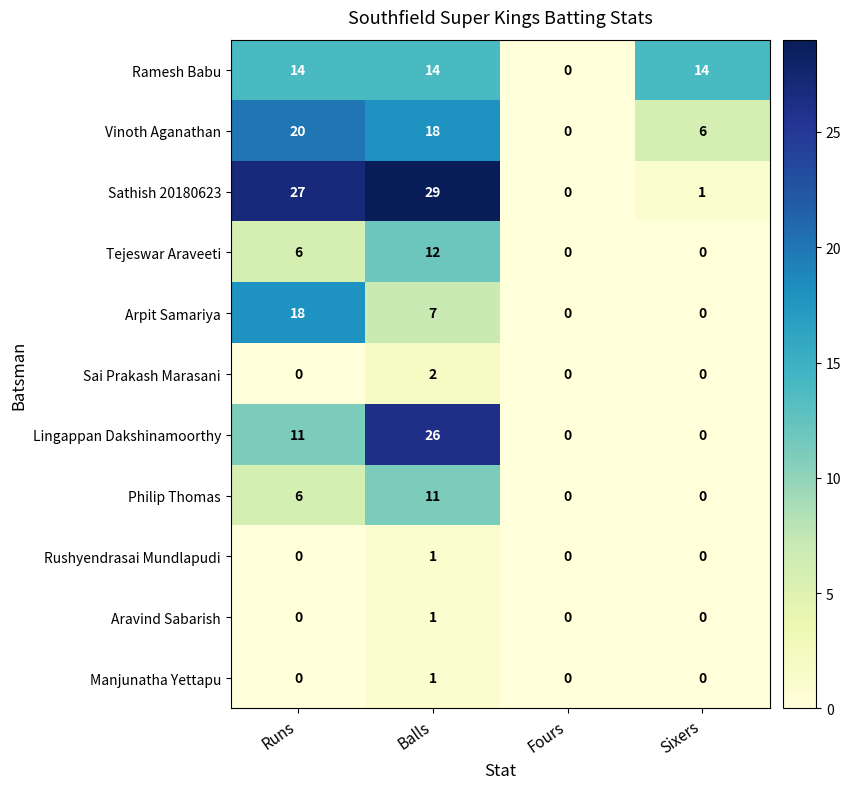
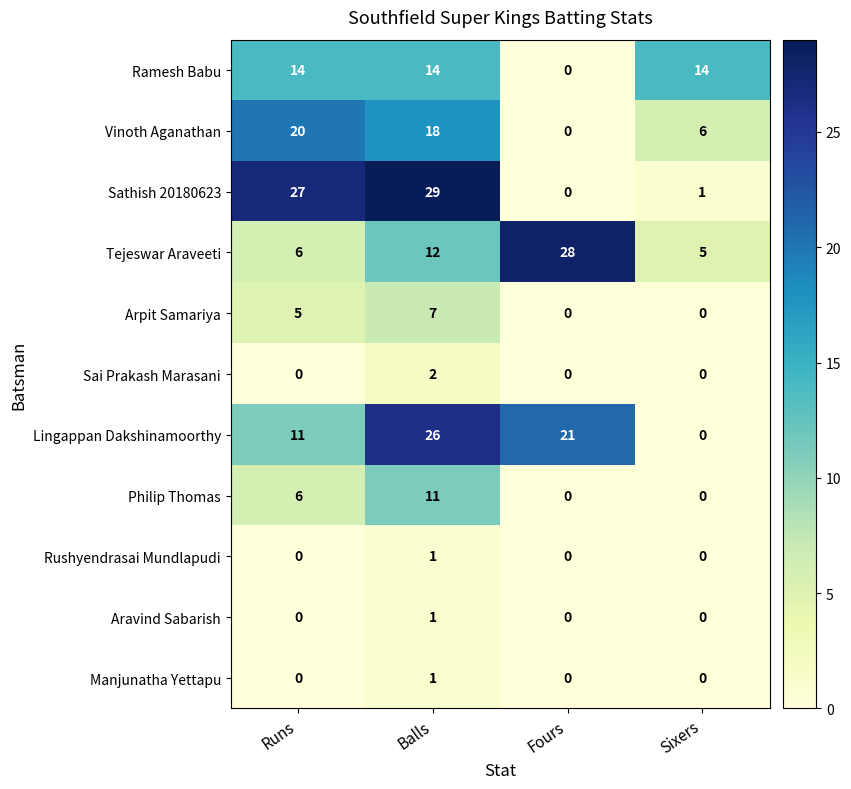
Tejeswar Araveeti, Fours: 0 -> 28
Tejeswar Araveeti, Sixers: 0 -> 5
Arpit Samariya, Runs: 18 -> 5
Lingappan Dakshinamoorthy, Fours: 0 -> 21
